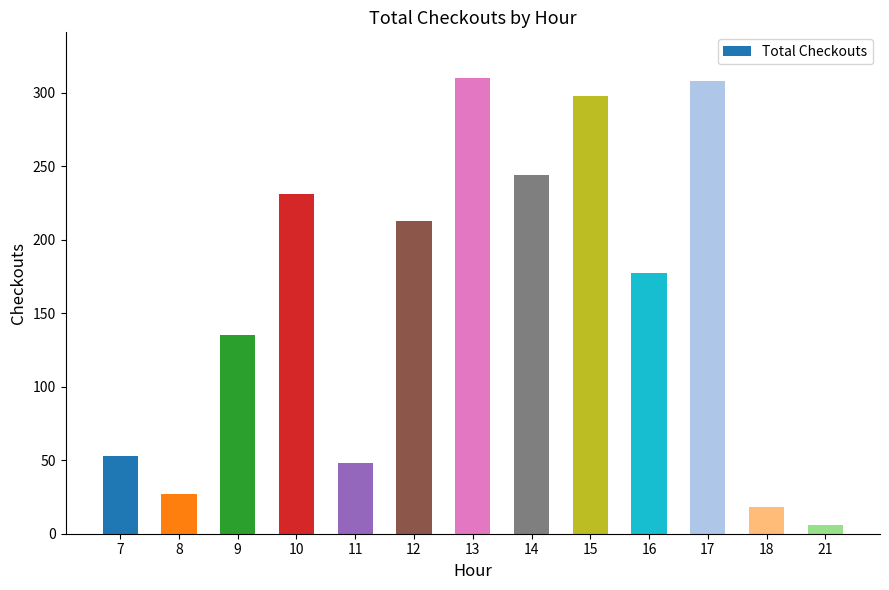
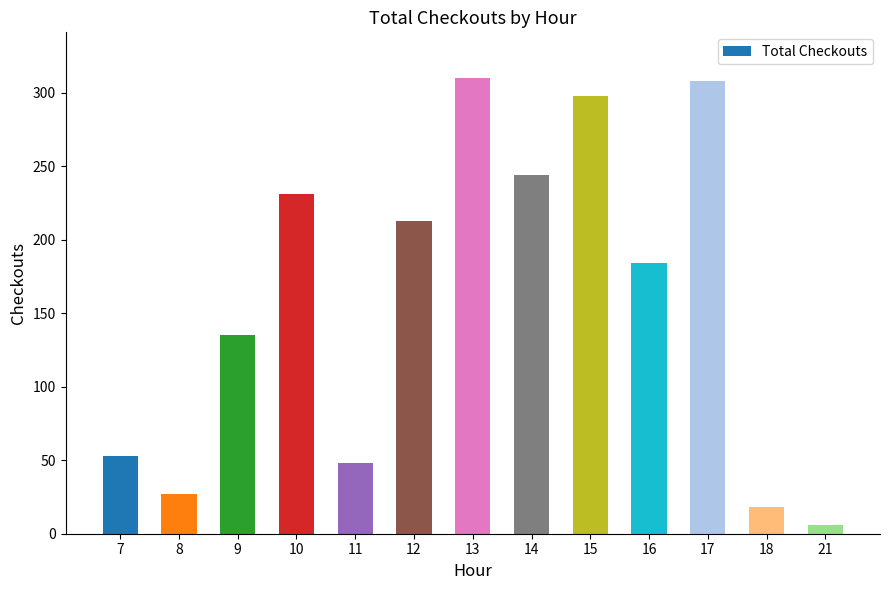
16: 177 -> 184
